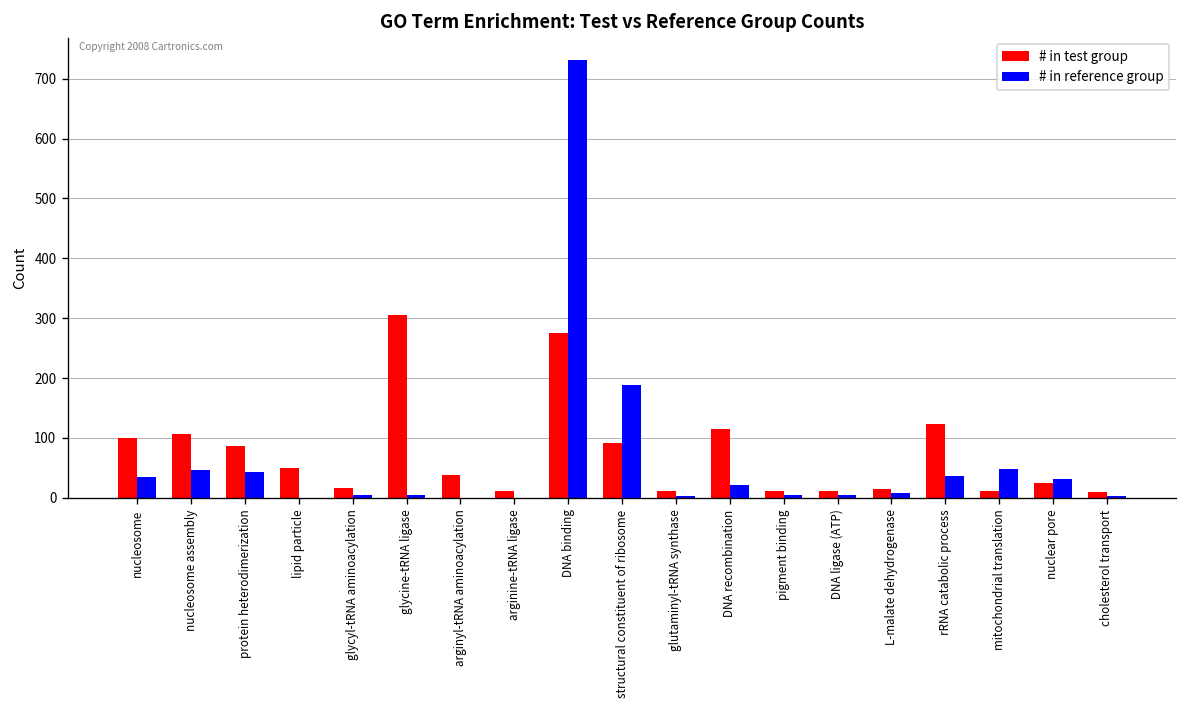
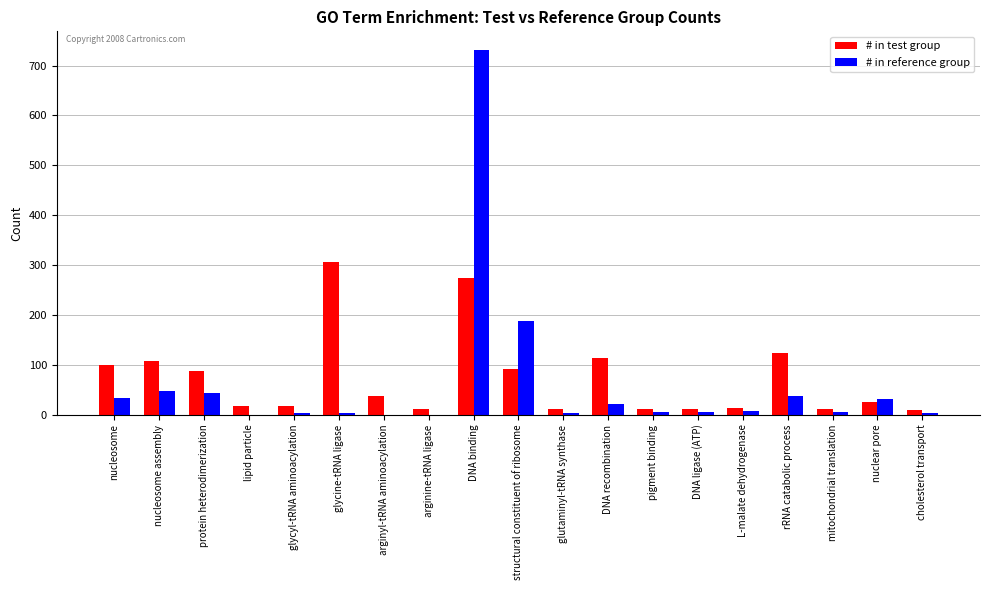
# in test group, lipid particle: 50 -> 20
# in reference group, mitochondrial translation: 50 -> 10
